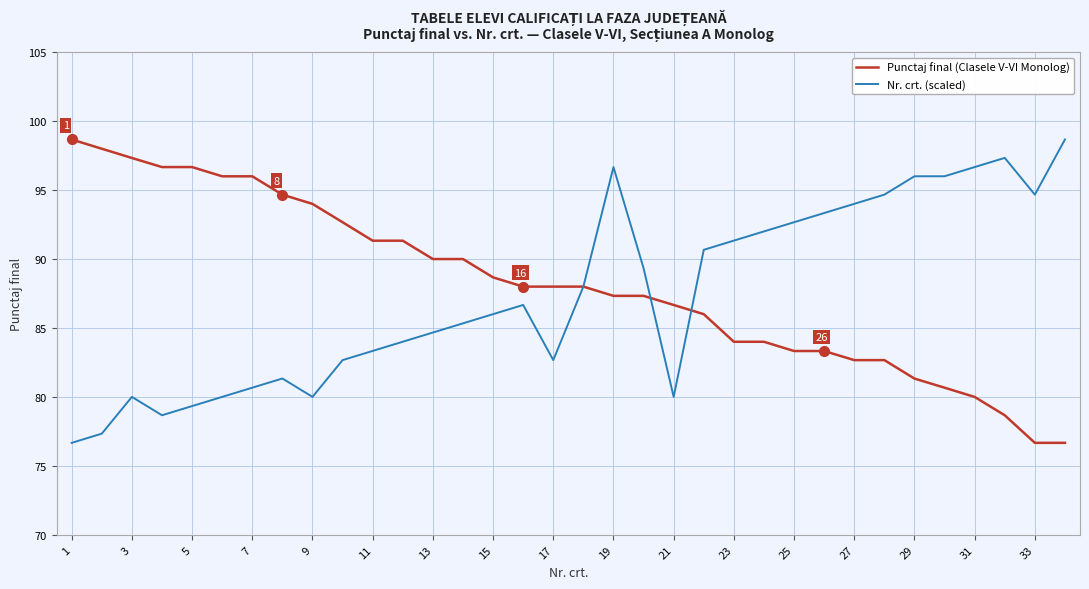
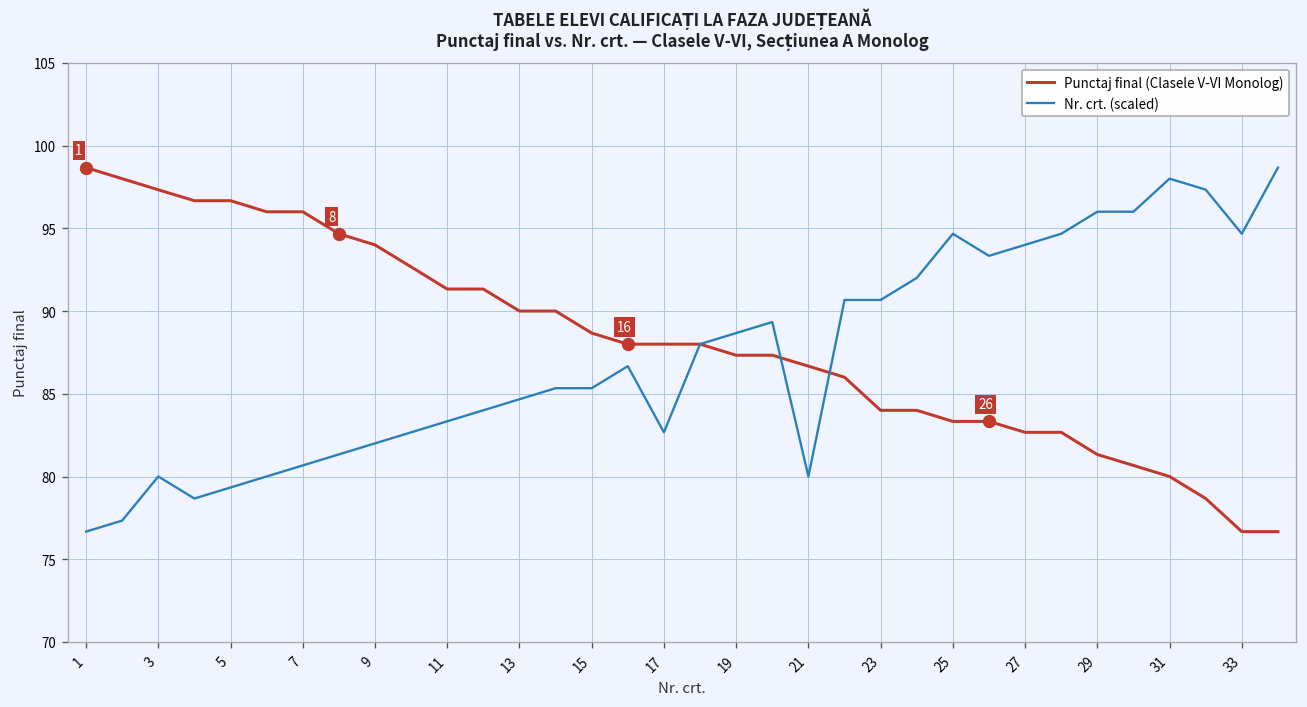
Nr. crt. (scaled), 9: 80.0 -> 82.0
Nr. crt. (scaled), 15: 86.0 -> 85.3
Nr. crt. (scaled), 19: 96.7 -> 88.7
Nr. crt. (scaled), 23: 91.3 -> 90.7
Nr. crt. (scaled), 25: 92.7 -> 94.7
Nr. crt. (scaled), 31: 96.7 -> 98.0
